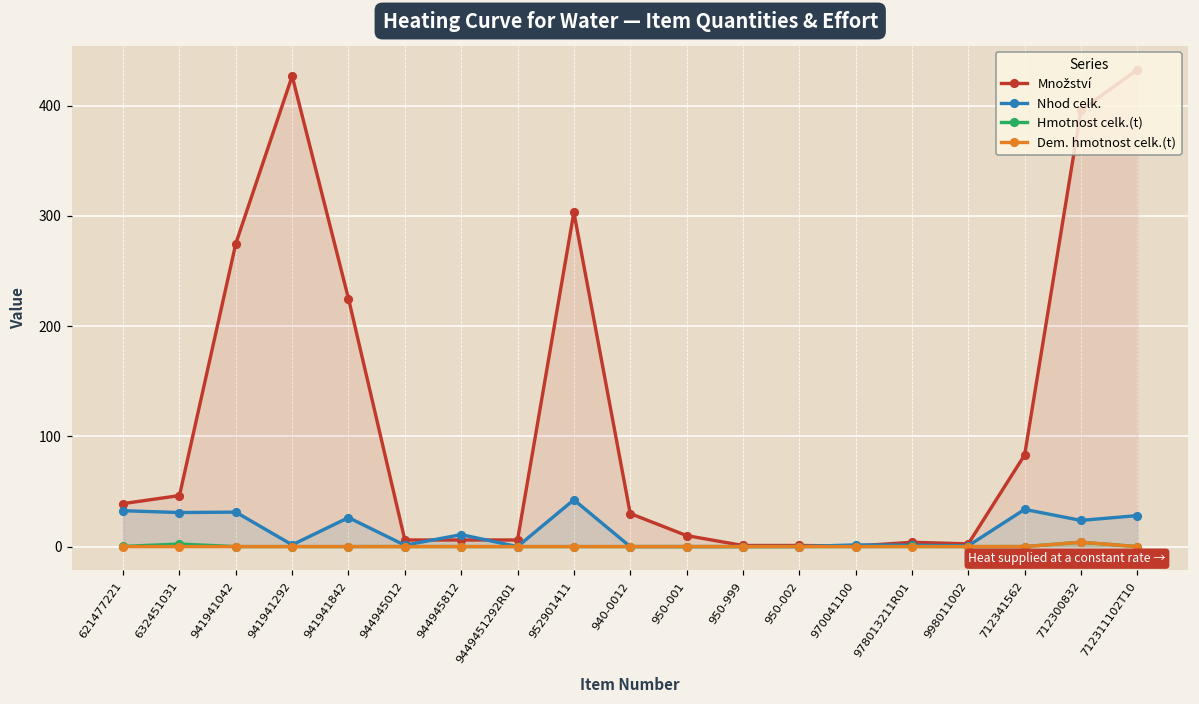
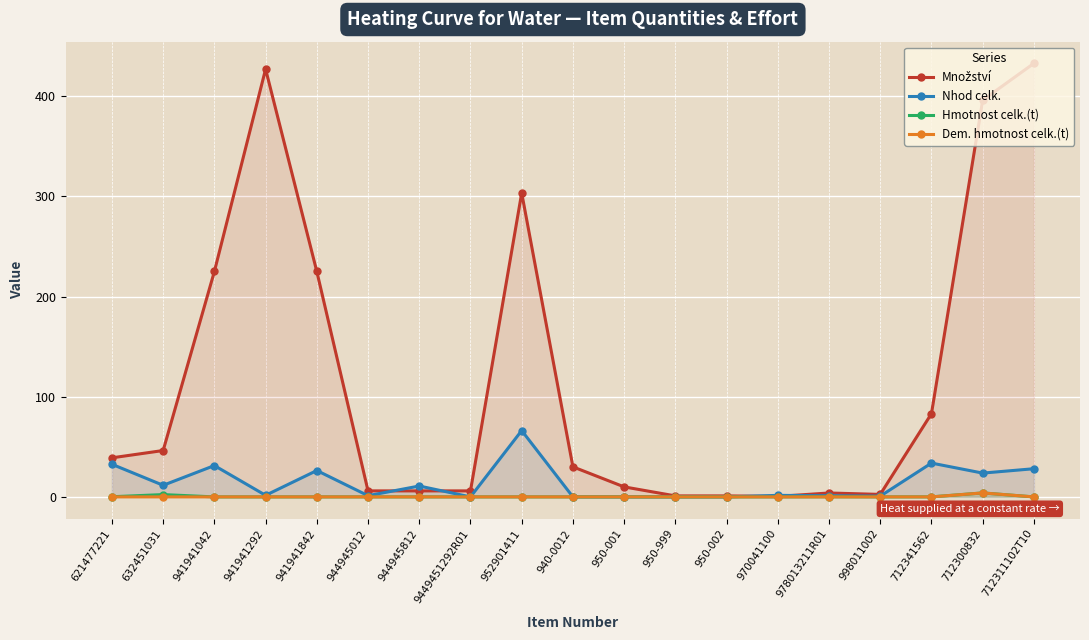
Nhod celk., 632451031: 31 -> 12
Množství, 941941042: 275 -> 225
Nhod celk., 952901411: 42 -> 66
